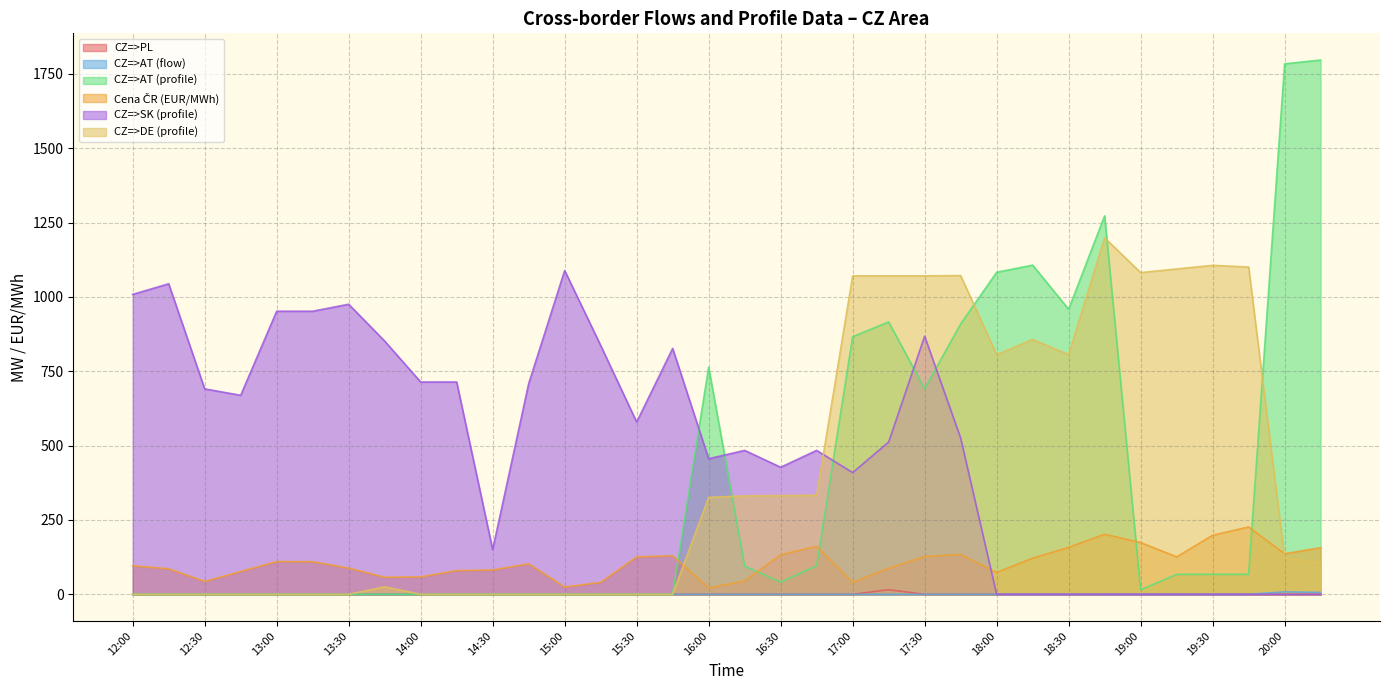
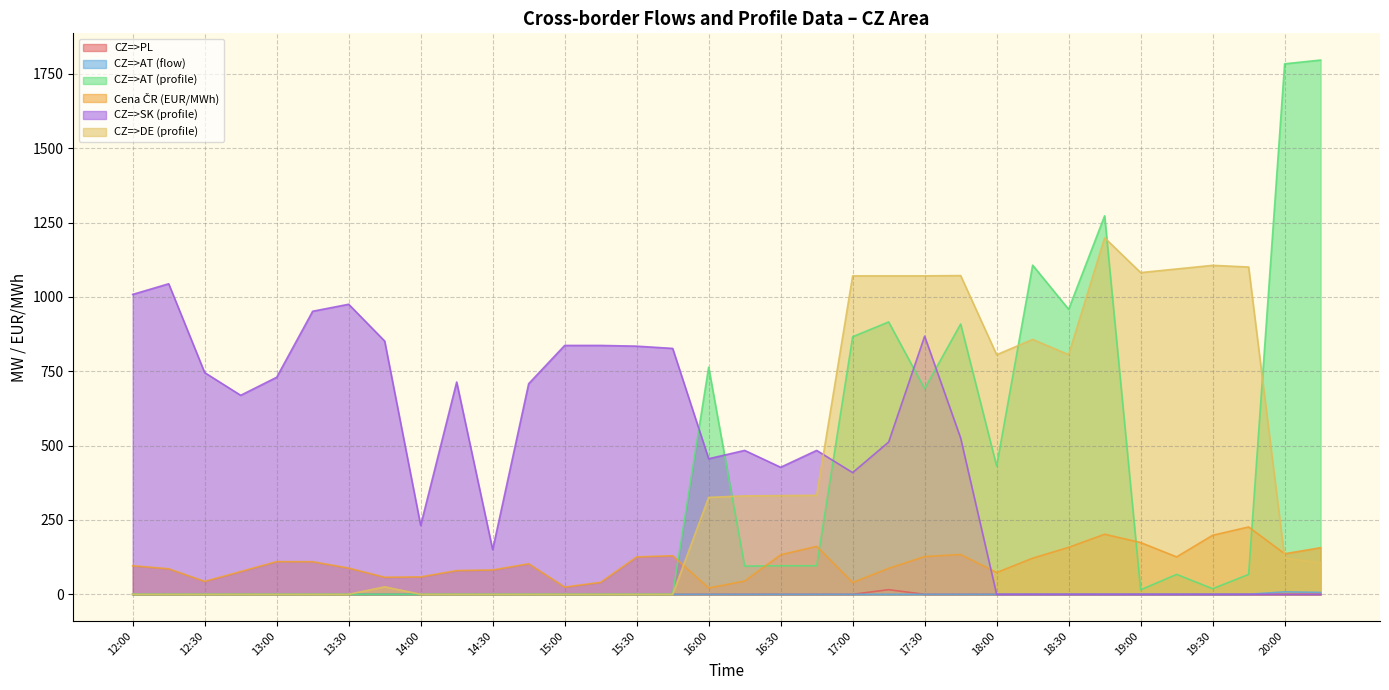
CZ=>SK (profile), 12:30: 690 -> 750
CZ=>SK (profile), 13:00: 950 -> 730
CZ=>SK (profile), 14:00: 710 -> 230
CZ=>SK (profile), 15:00: 1090 -> 840
CZ=>SK (profile), 15:30: 580 -> 830
CZ=>AT (profile), 16:30: 40 -> 100
CZ=>AT (profile), 18:00: 1080 -> 430
CZ=>AT (profile), 19:30: 70 -> 20
